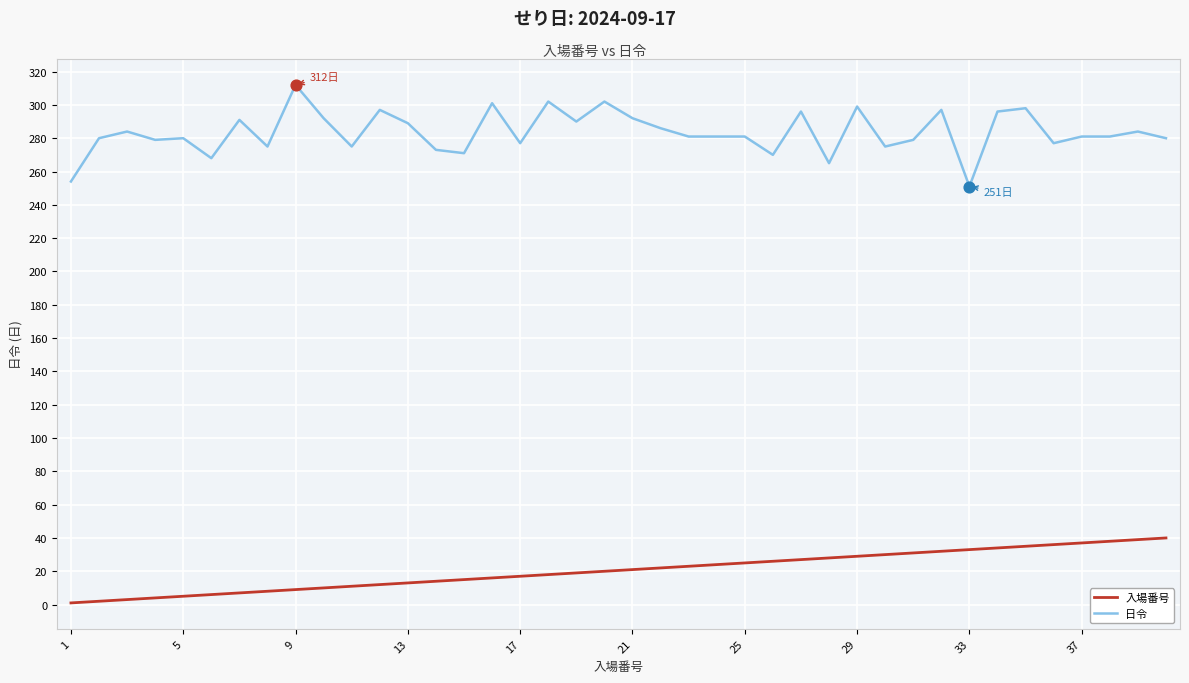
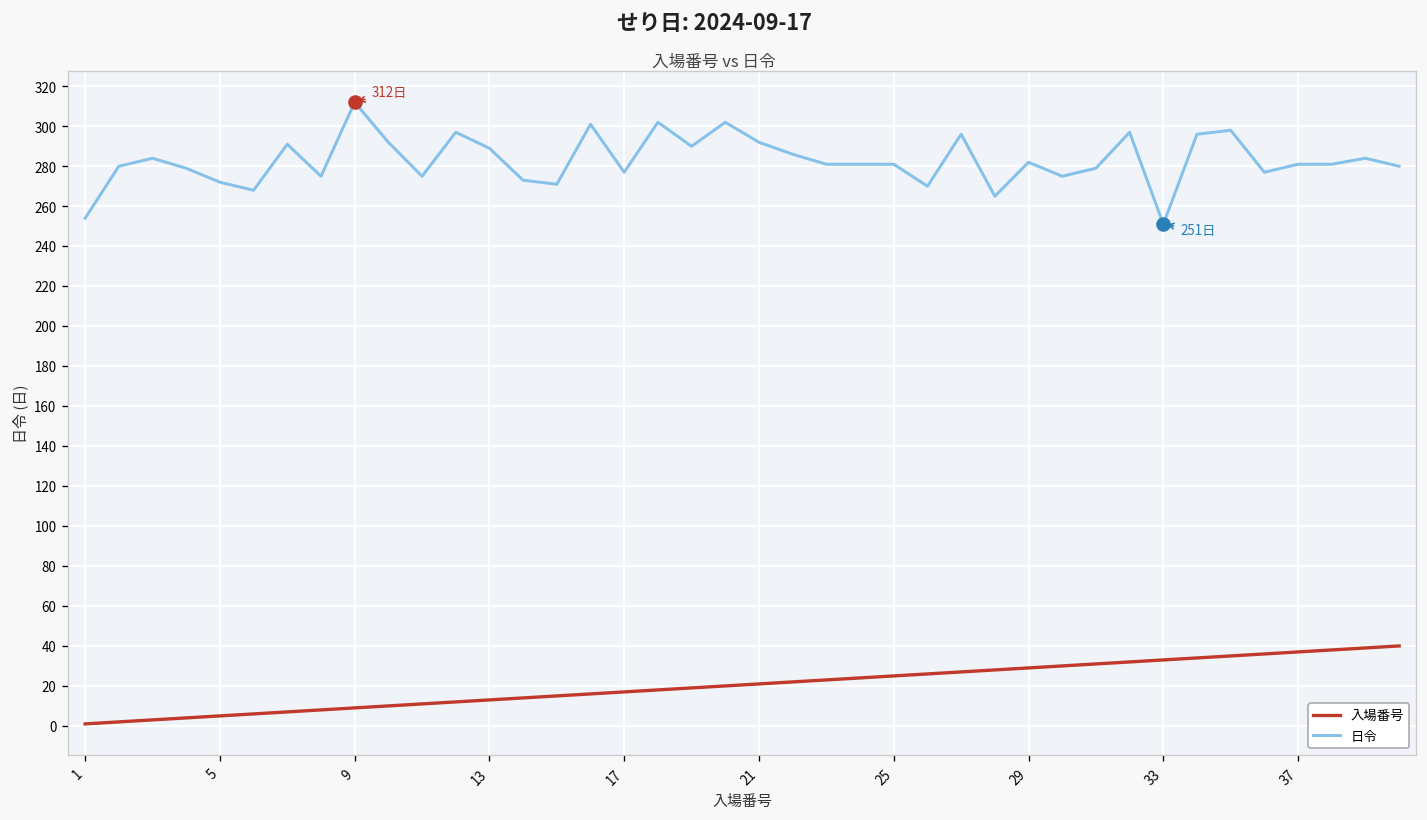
日令, 5: 280 -> 272
日令, 29: 299 -> 282
